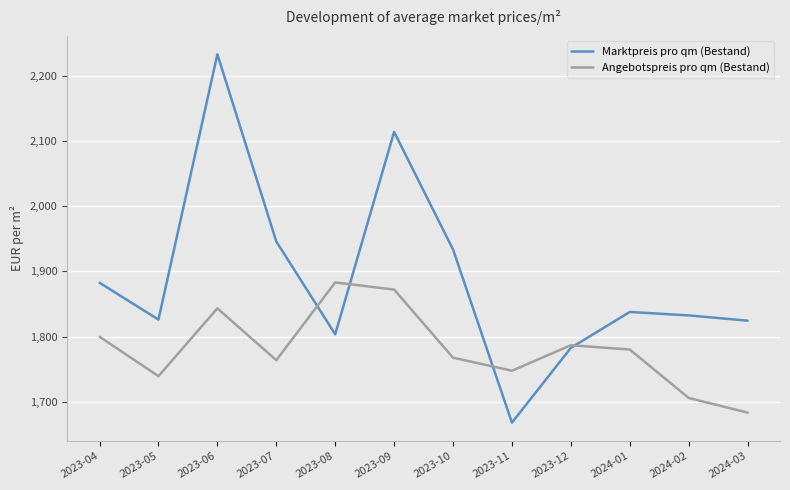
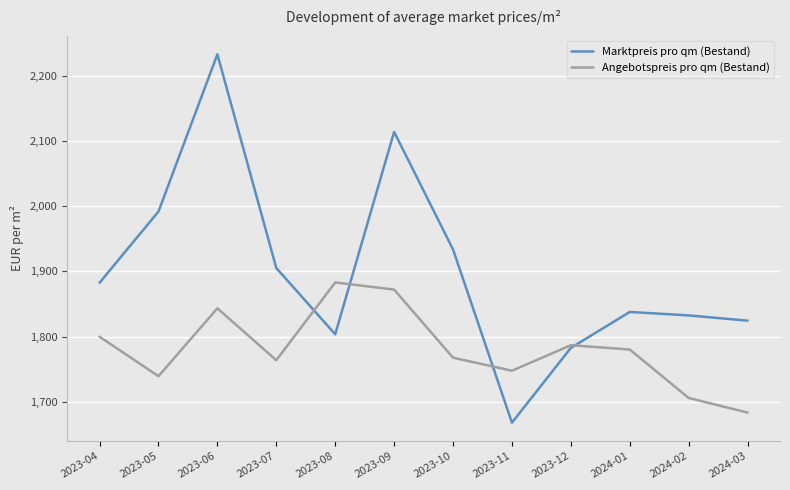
Marktpreis pro qm (Bestand), 2023-05: 1,830 -> 1,990
Marktpreis pro qm (Bestand), 2023-07: 1,950 -> 1,910
